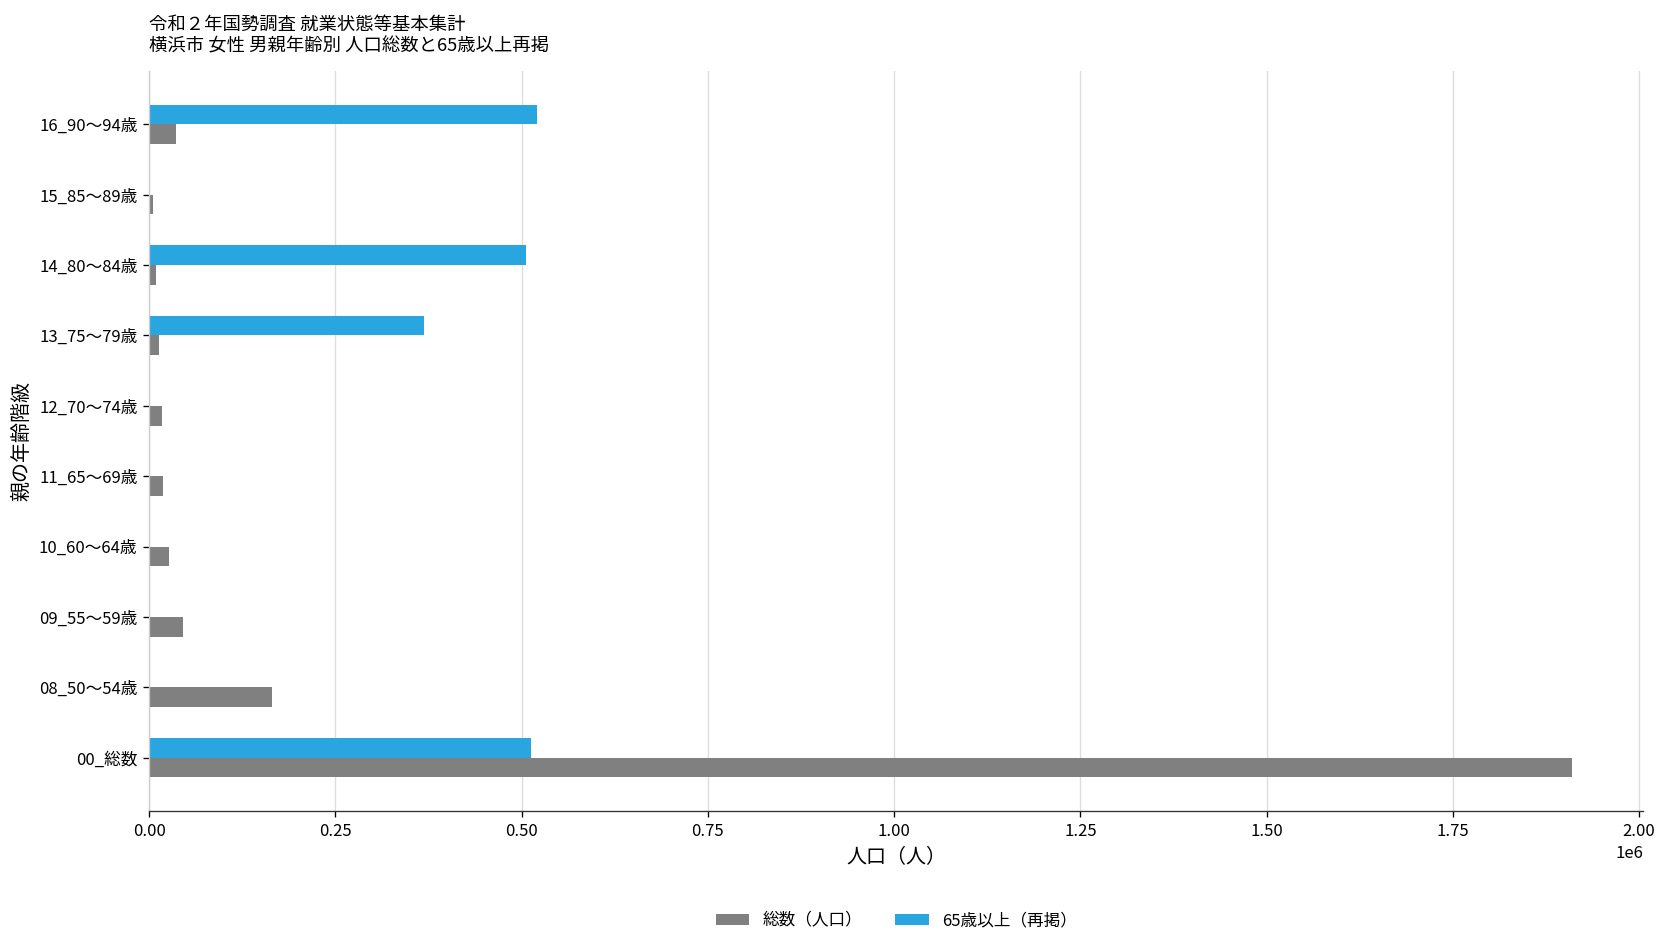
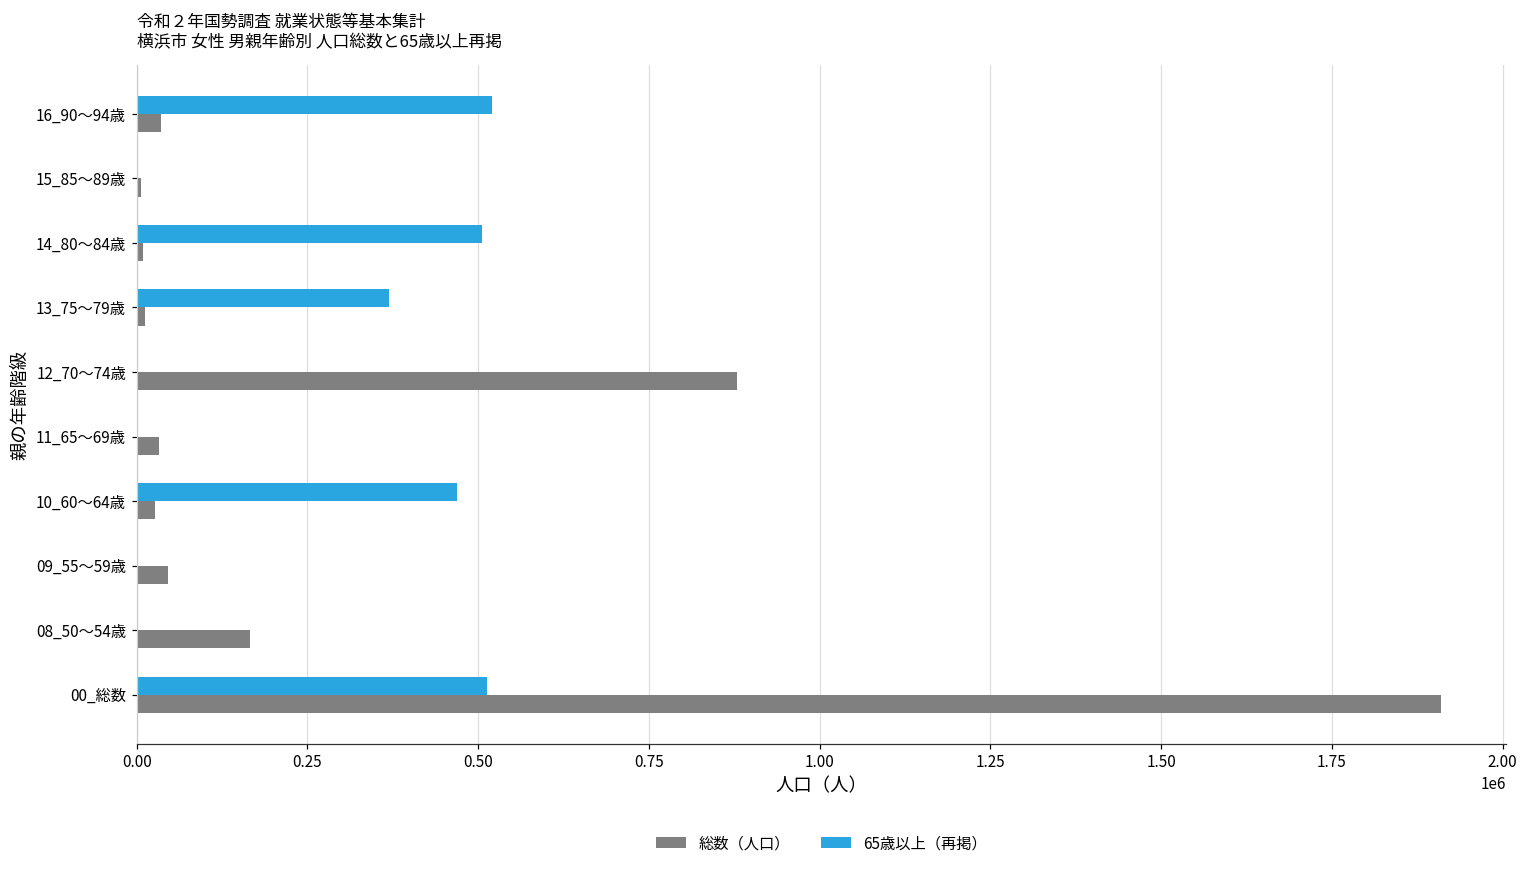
総数（人口）, 12_70～74歳: 20000 -> 880000
総数（人口）, 11_65～69歳: 20000 -> 30000
65歳以上（再掲）, 10_60～64歳: 0 -> 470000
